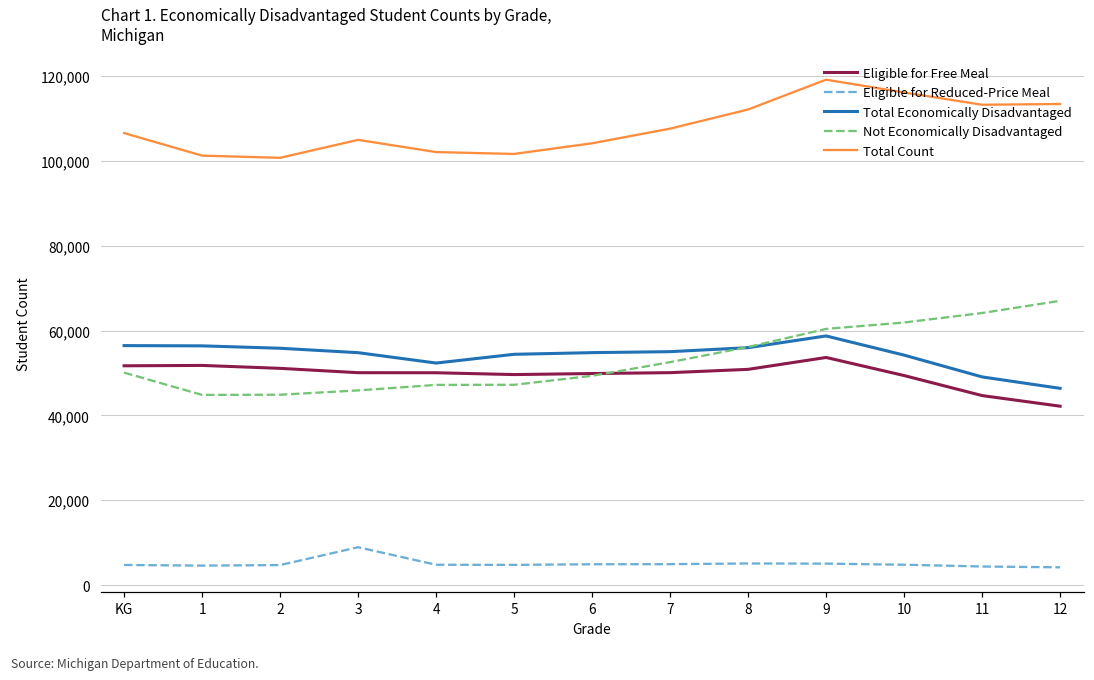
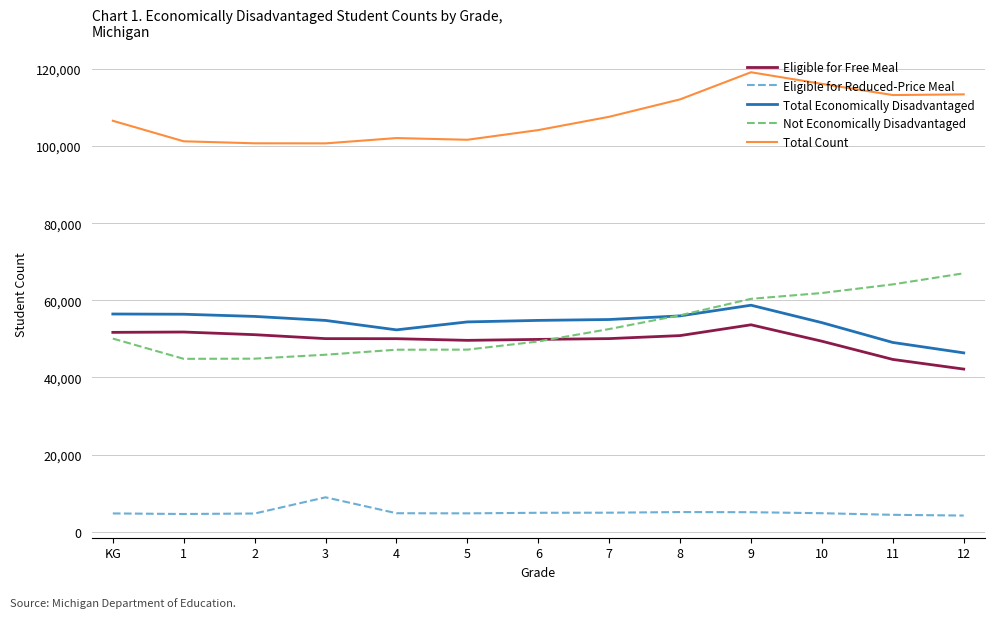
Total Count, 3: 105,000 -> 101,000
